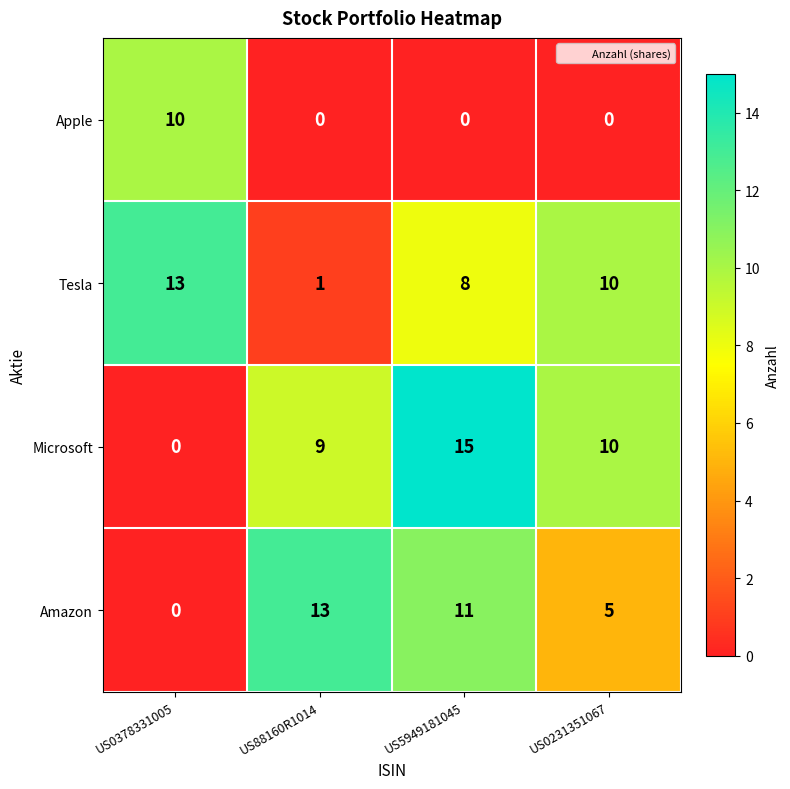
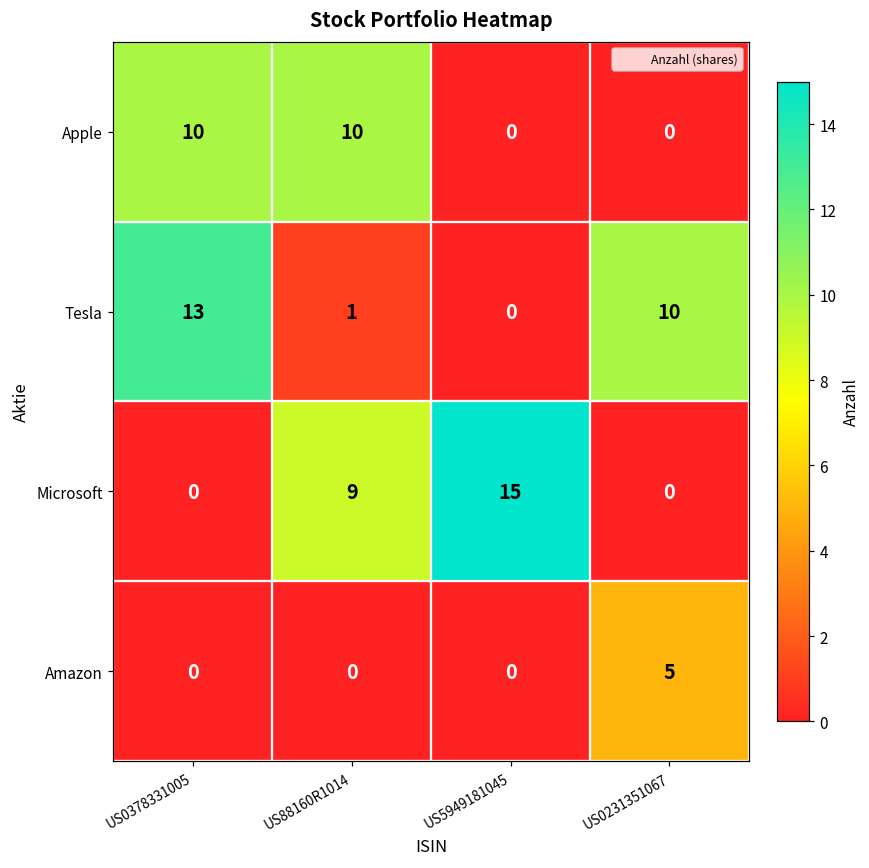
Apple, US88160R1014: 0 -> 10
Tesla, US5949181045: 8 -> 0
Microsoft, US0231351067: 10 -> 0
Amazon, US88160R1014: 13 -> 0
Amazon, US5949181045: 11 -> 0
